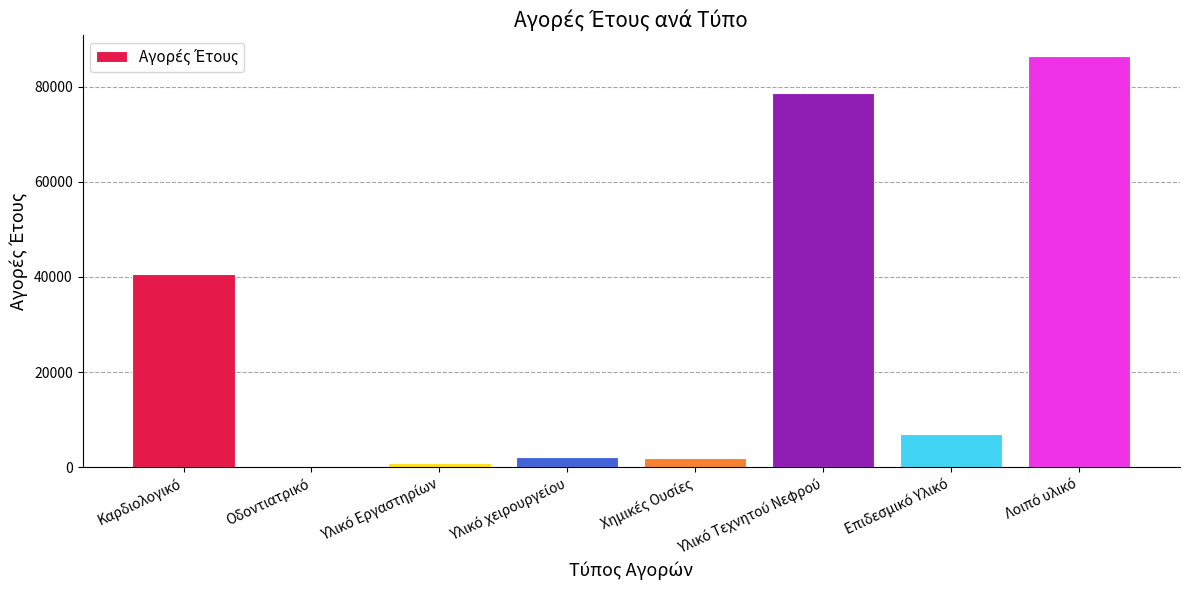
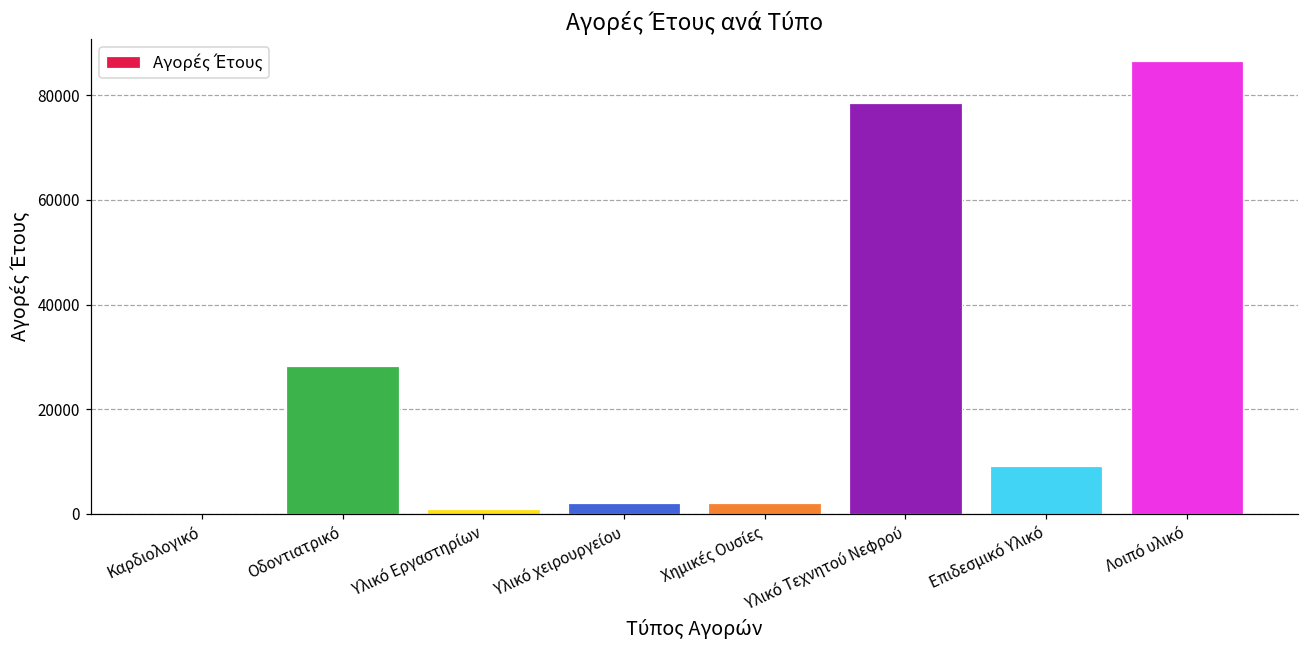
Καρδιολογικό: 41000 -> 0
Οδοντιατρικό: 0 -> 28000
Επιδεσμικό Υλικό: 7000 -> 9000
